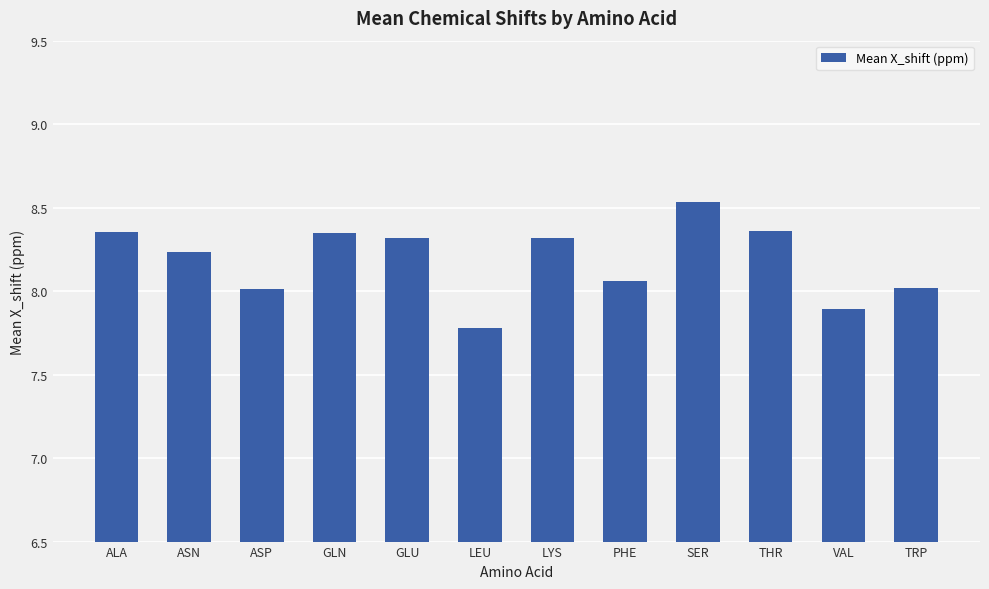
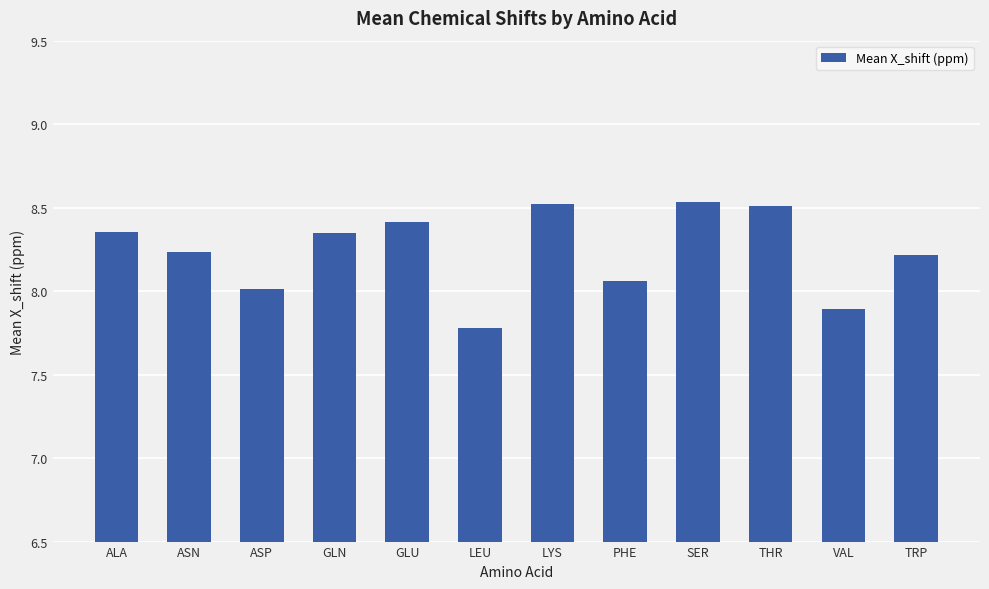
GLU: 8.32 -> 8.41
LYS: 8.32 -> 8.52
THR: 8.36 -> 8.51
TRP: 8.02 -> 8.21
